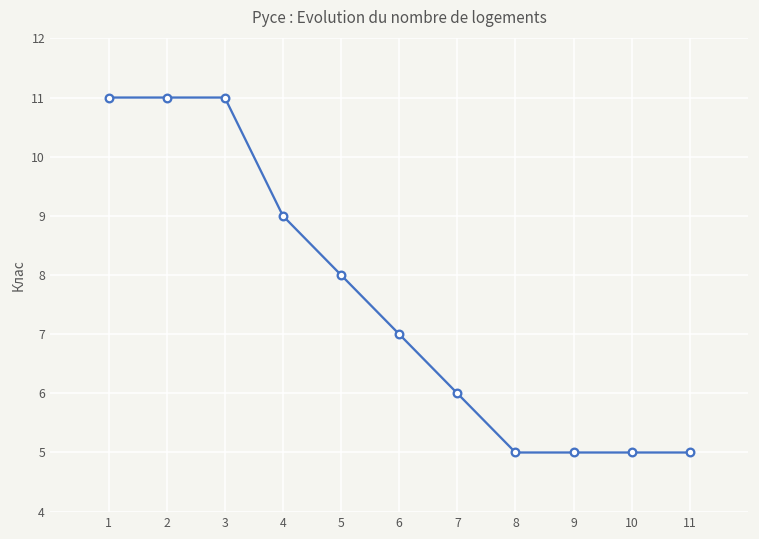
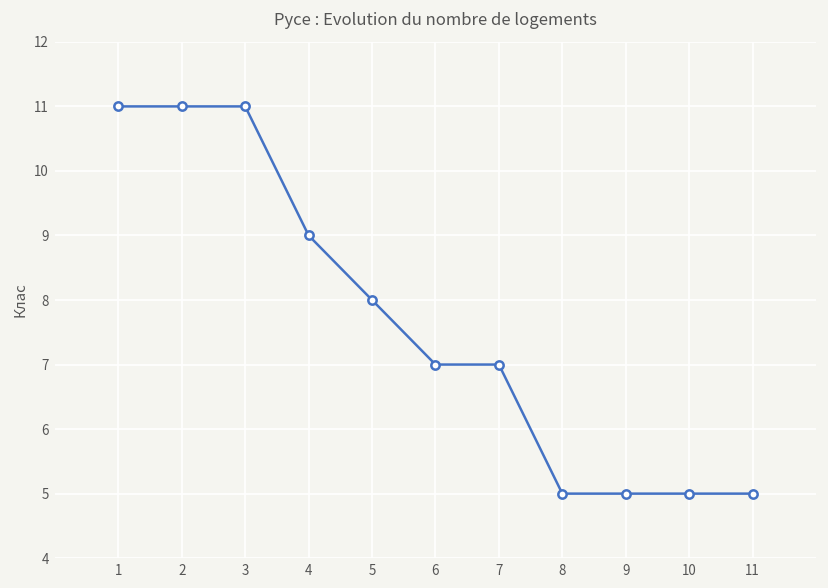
7: 6 -> 7
